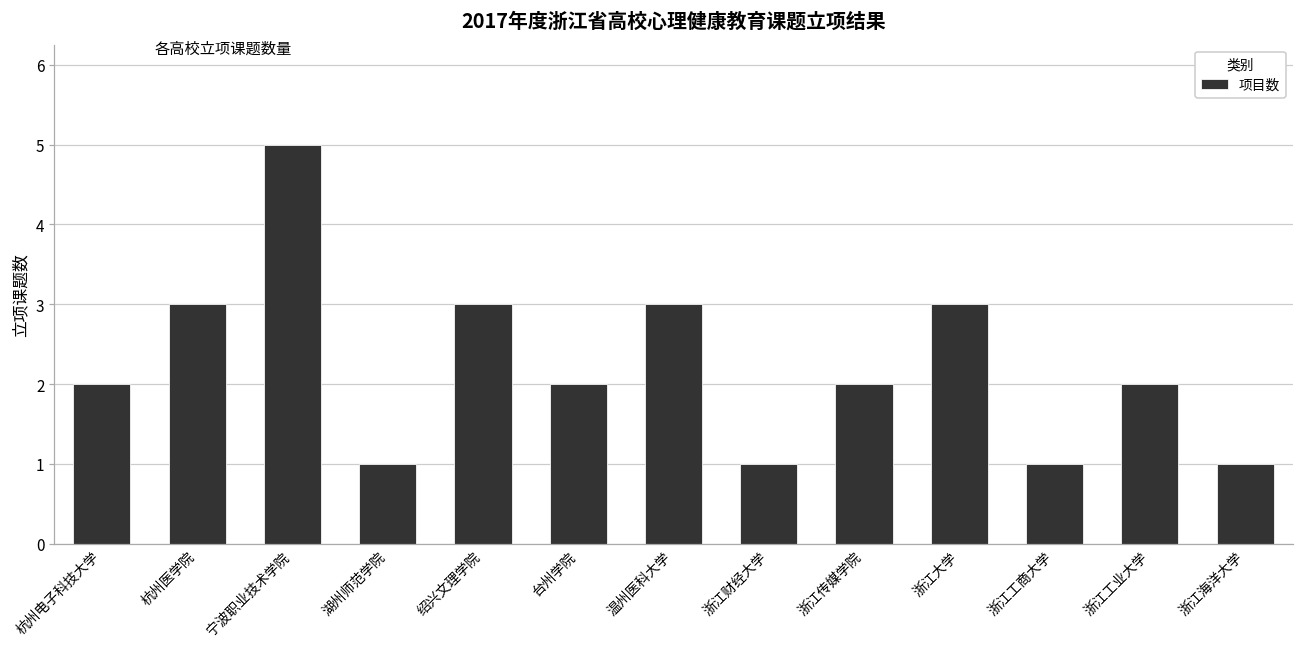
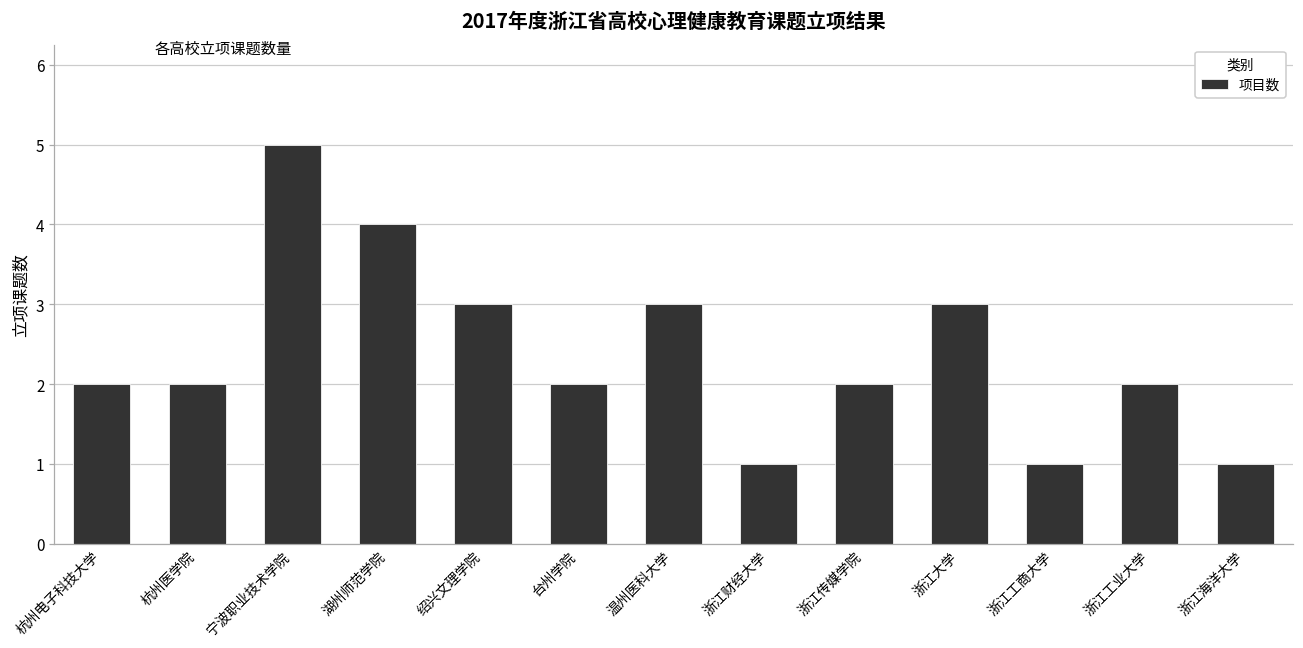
杭州医学院: 3 -> 2
湖州师范学院: 1 -> 4
